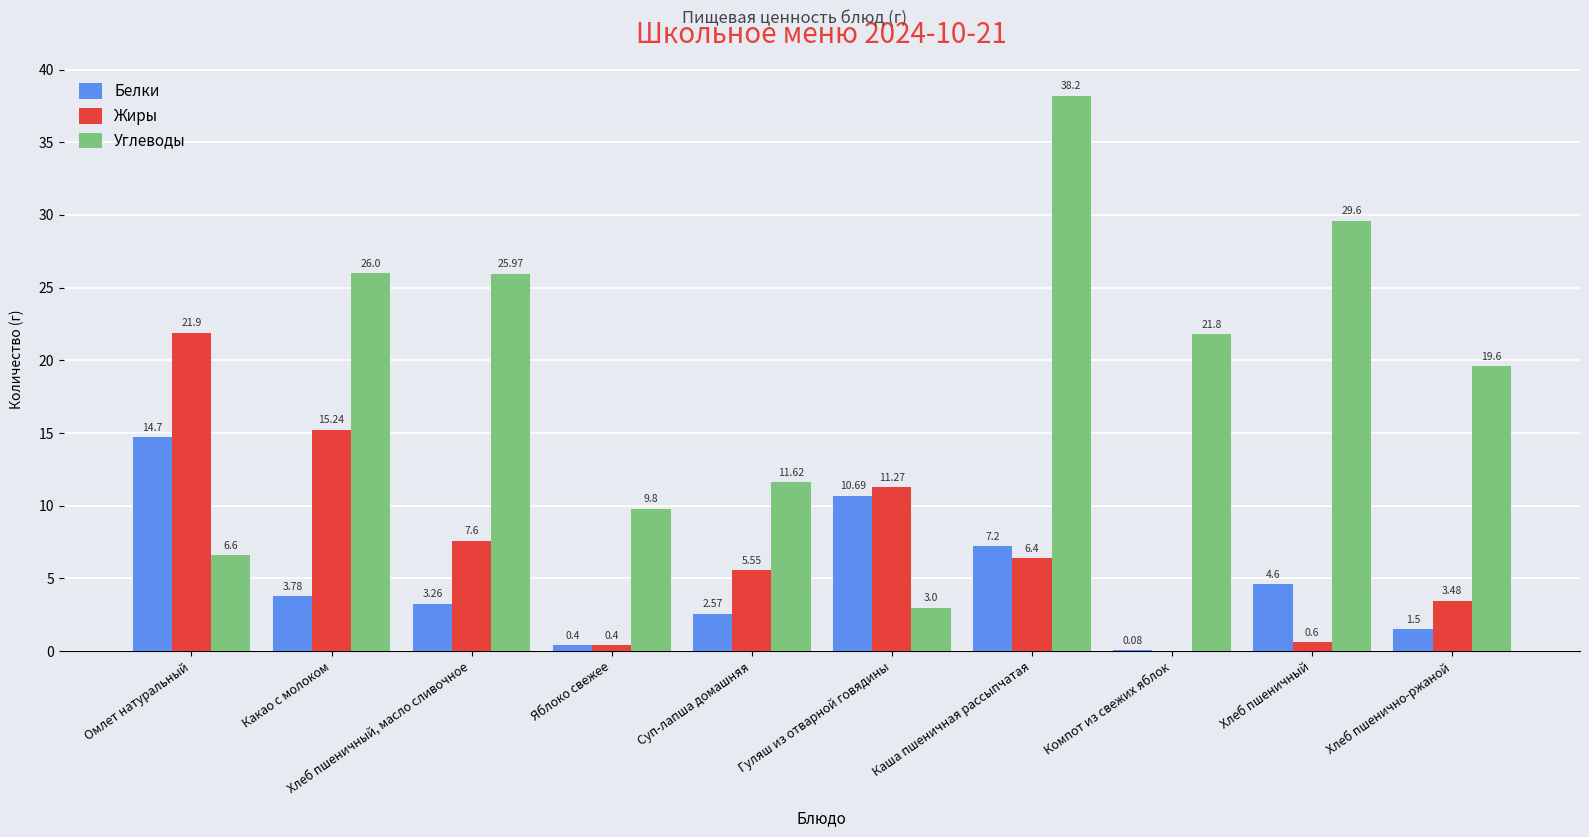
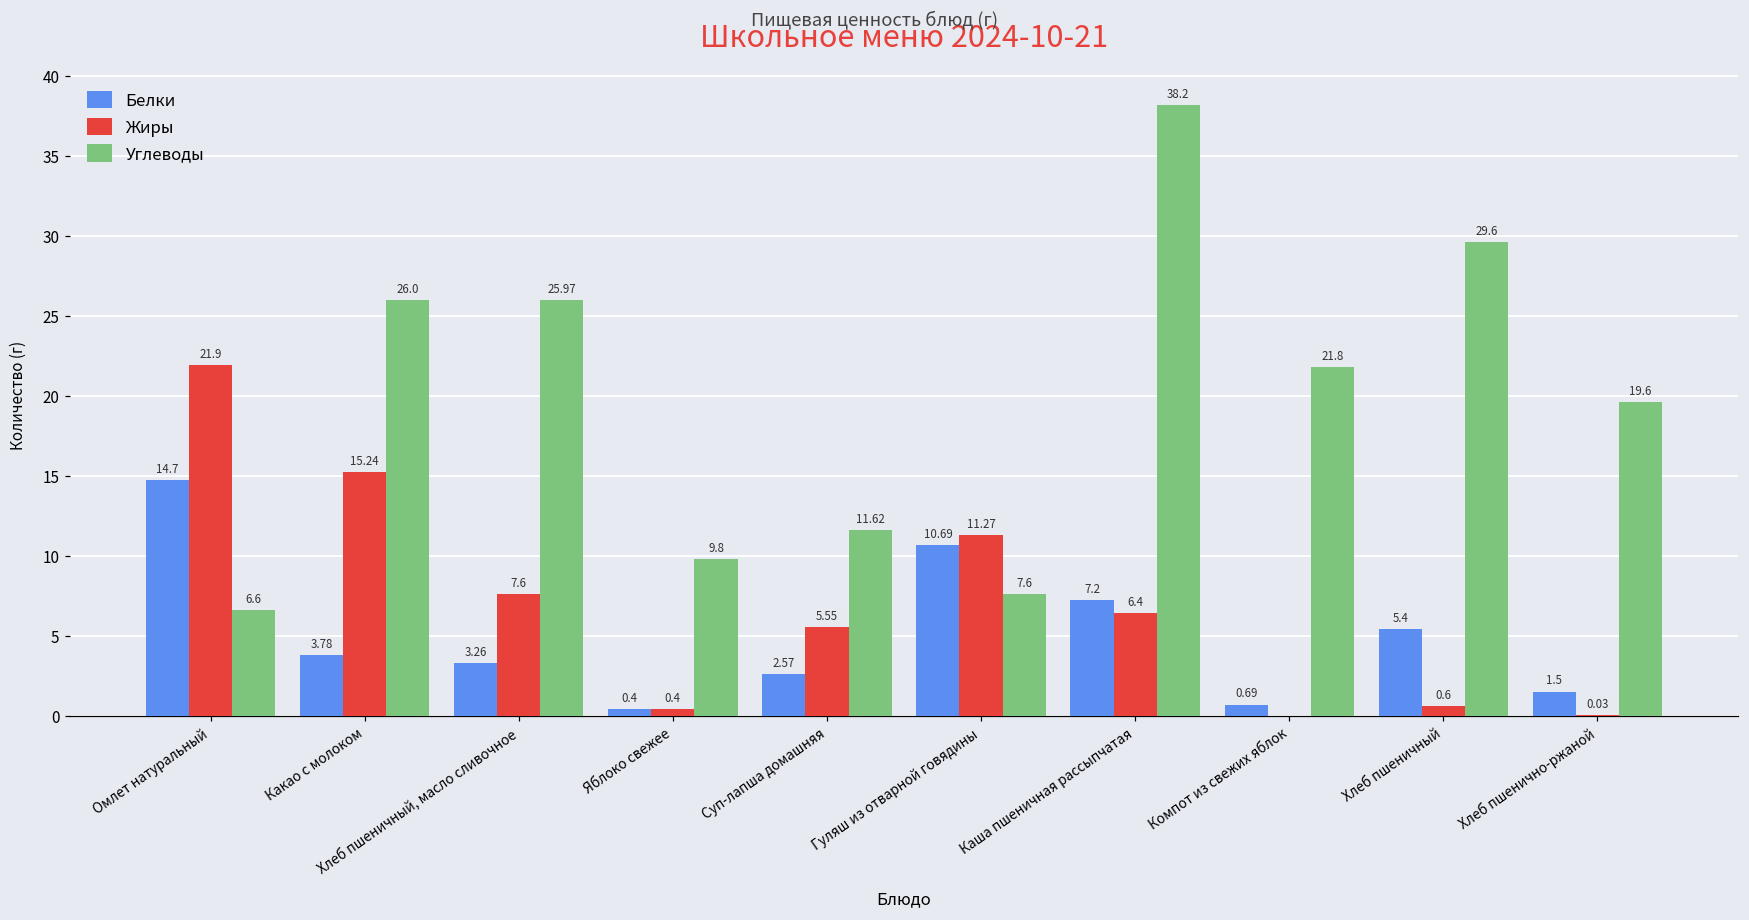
Углеводы, Гуляш из отварной говядины: 3.0 -> 7.6
Белки, Компот из свежих яблок: 0.08 -> 0.69
Белки, Хлеб пшеничный: 4.6 -> 5.4
Жиры, Хлеб пшенично-ржаной: 3.48 -> 0.03
